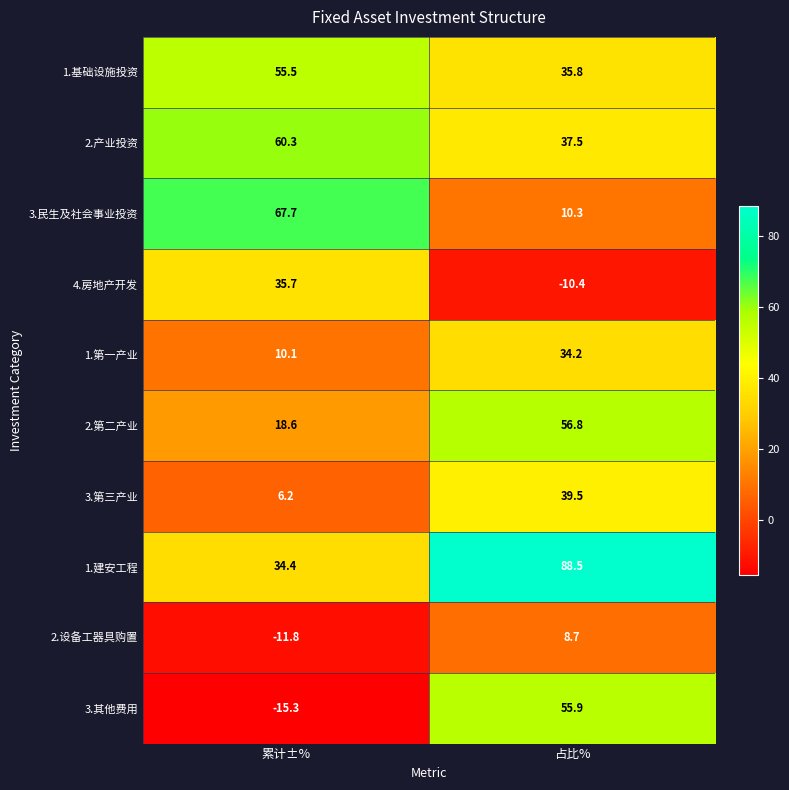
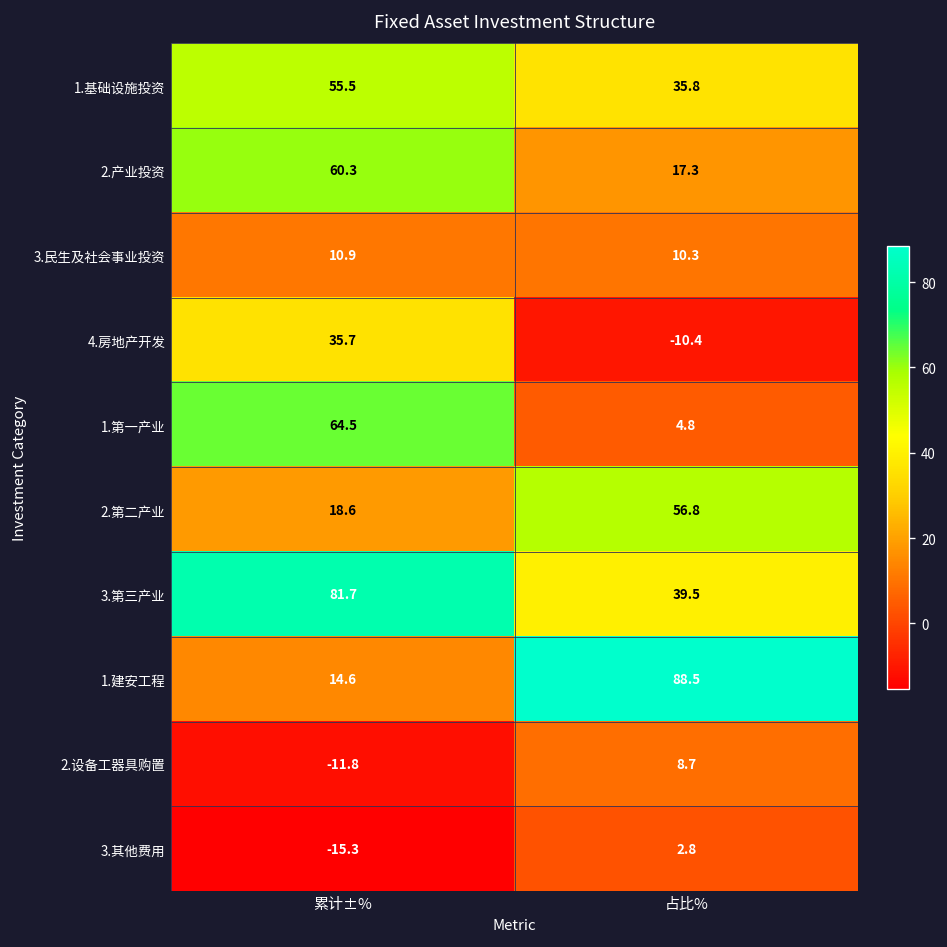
2.产业投资, 占比%: 37.5 -> 17.3
3.民生及社会事业投资, 累计±%: 67.7 -> 10.9
1.第一产业, 累计±%: 10.1 -> 64.5
1.第一产业, 占比%: 34.2 -> 4.8
3.第三产业, 累计±%: 6.2 -> 81.7
1.建安工程, 累计±%: 34.4 -> 14.6
3.其他费用, 占比%: 55.9 -> 2.8
